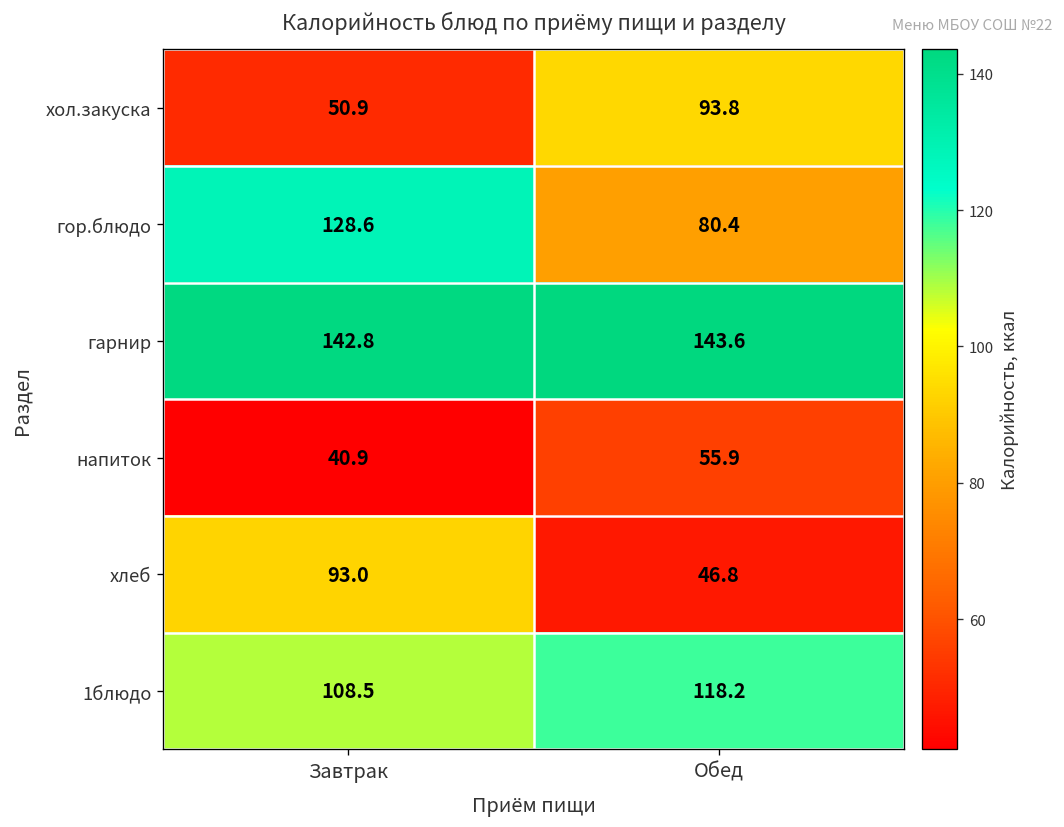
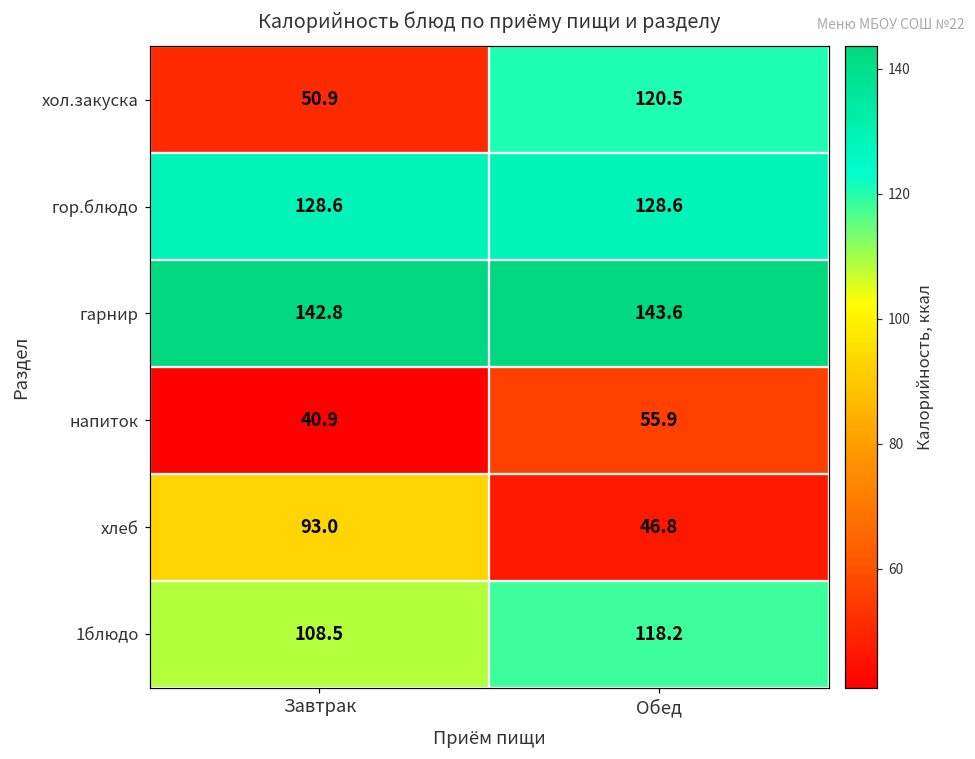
хол.закуска, Обед: 93.8 -> 120.5
гор.блюдо, Обед: 80.4 -> 128.6
